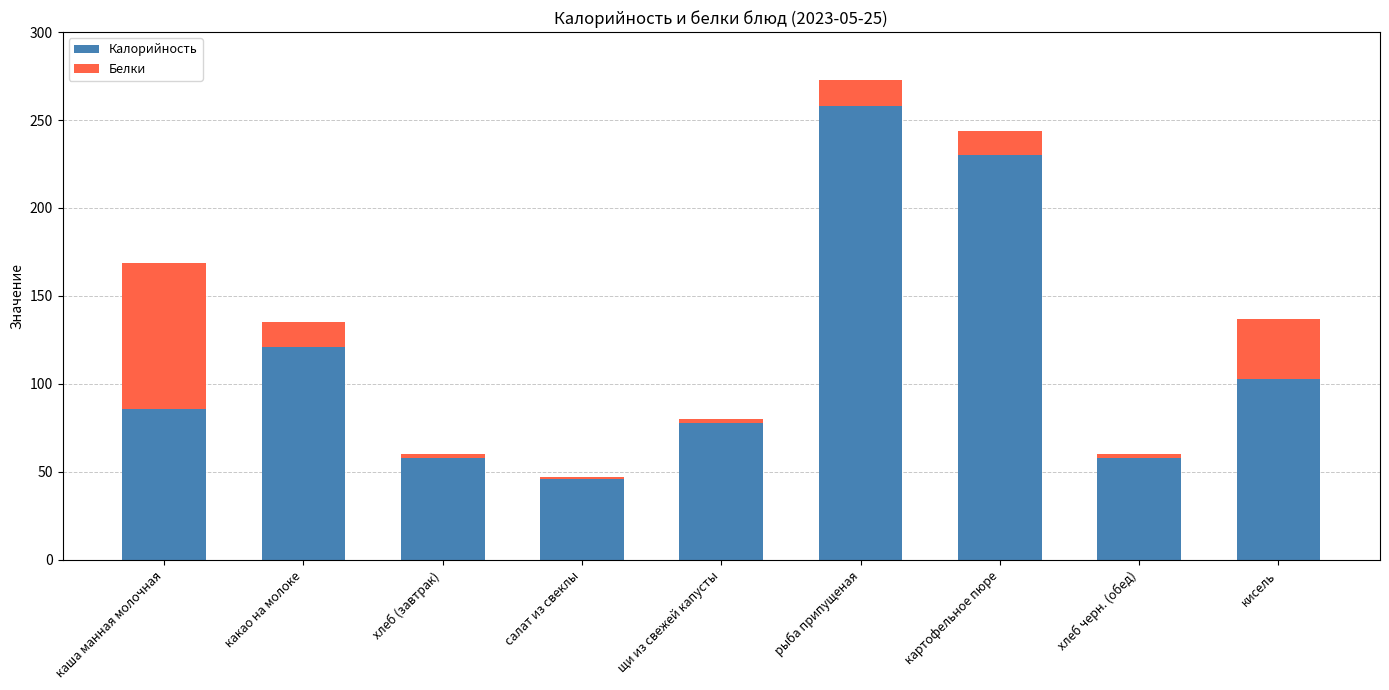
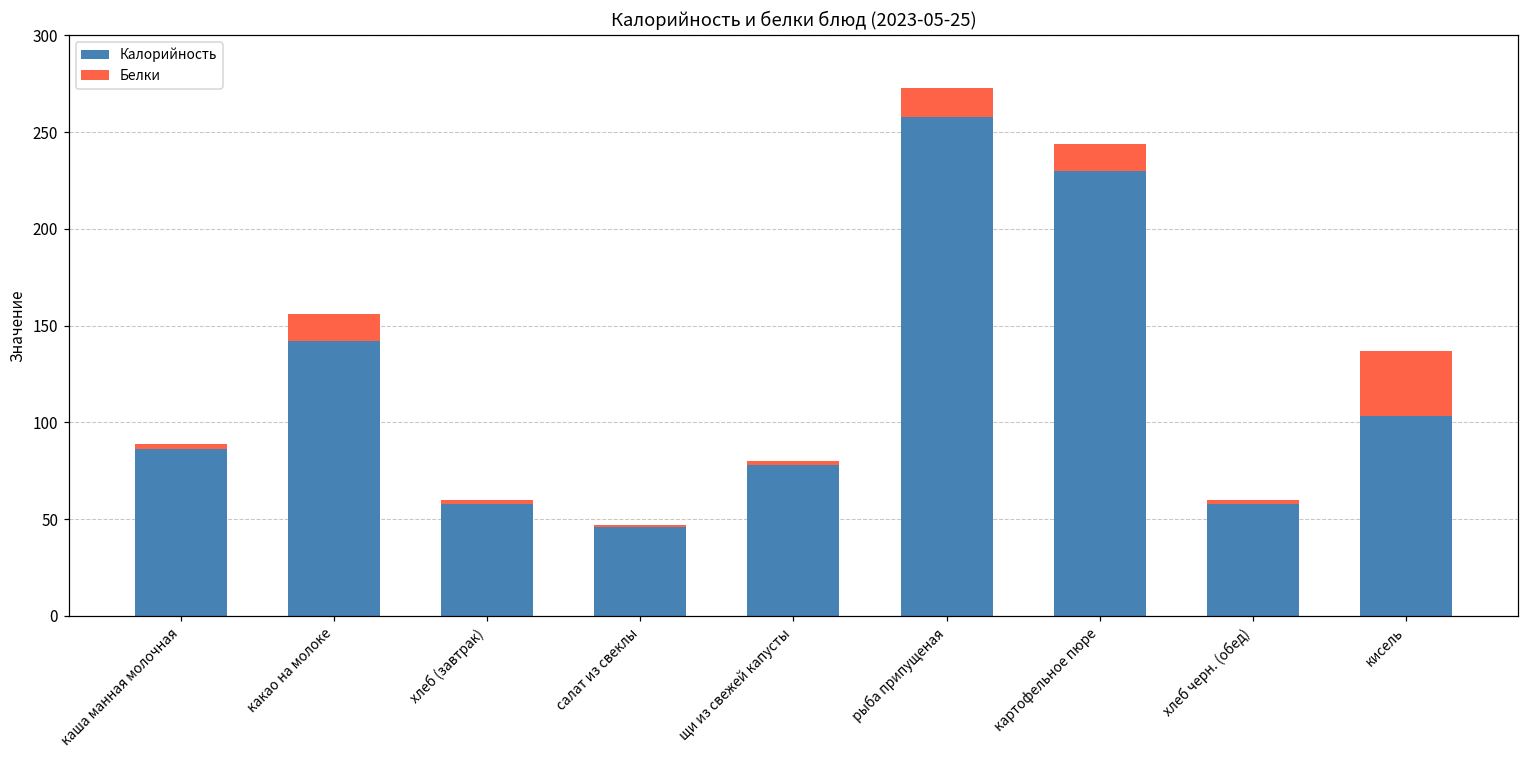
Белки, каша манная молочная: 83 -> 3
Калорийность, какао на молоке: 121 -> 142
